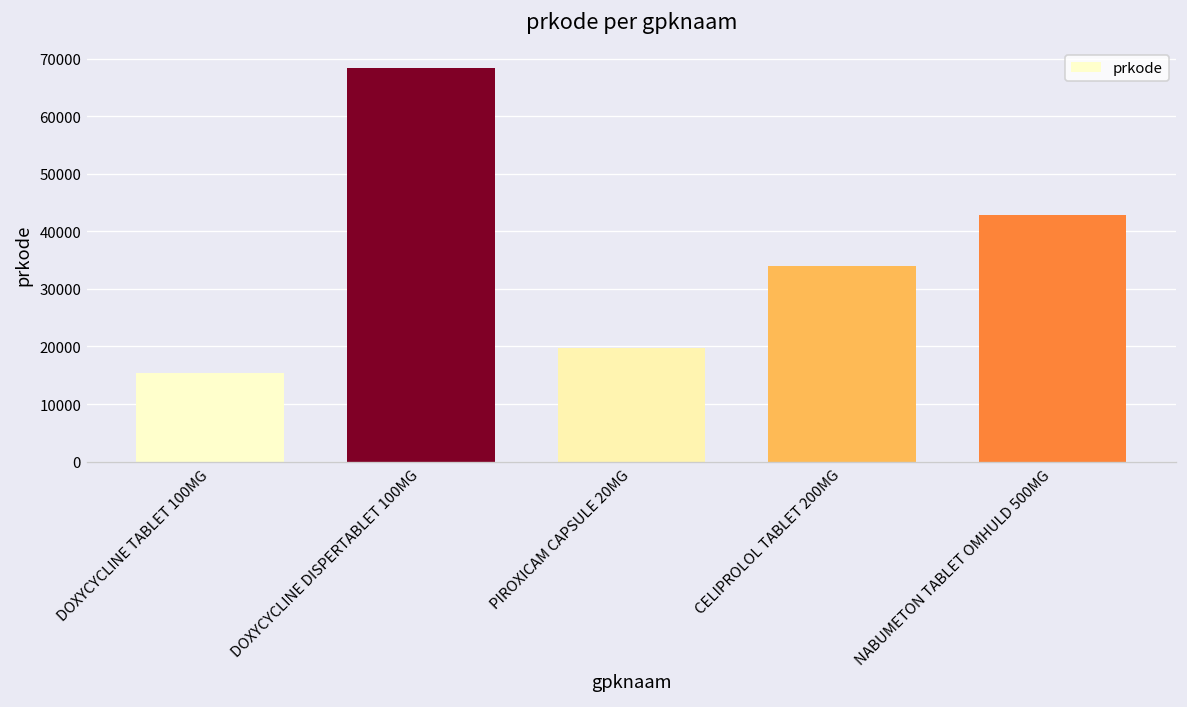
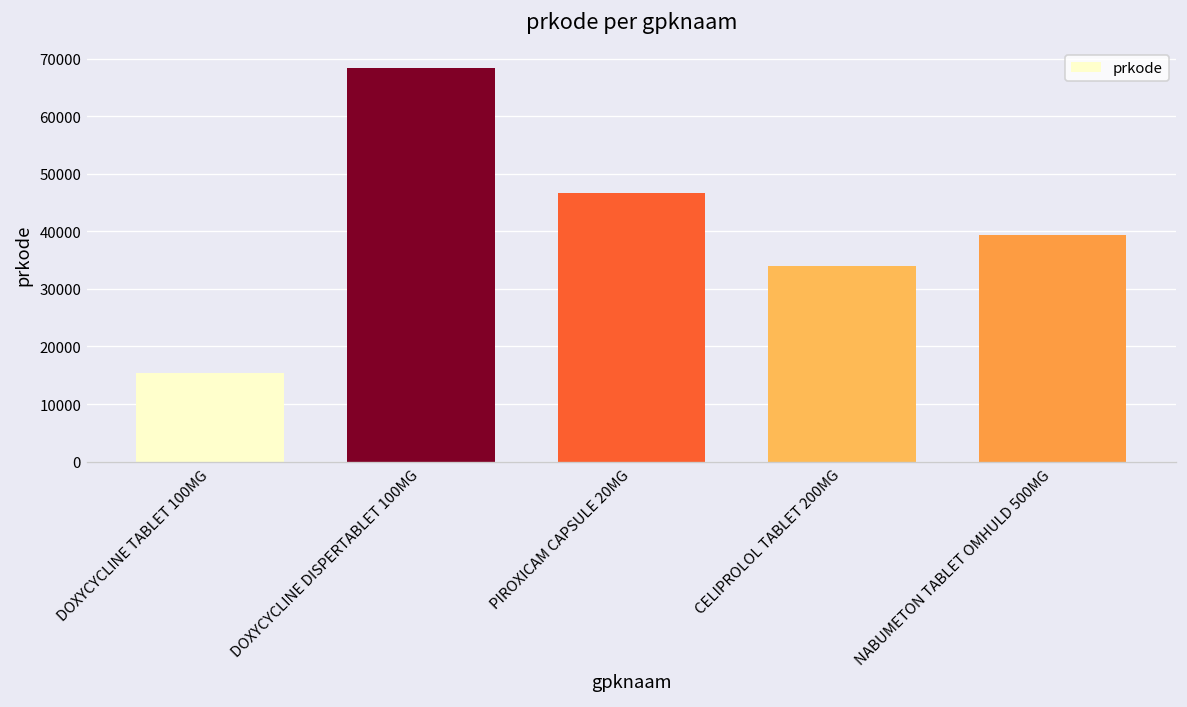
PIROXICAM CAPSULE 20MG: 20000 -> 47000
NABUMETON TABLET OMHULD 500MG: 43000 -> 39000
